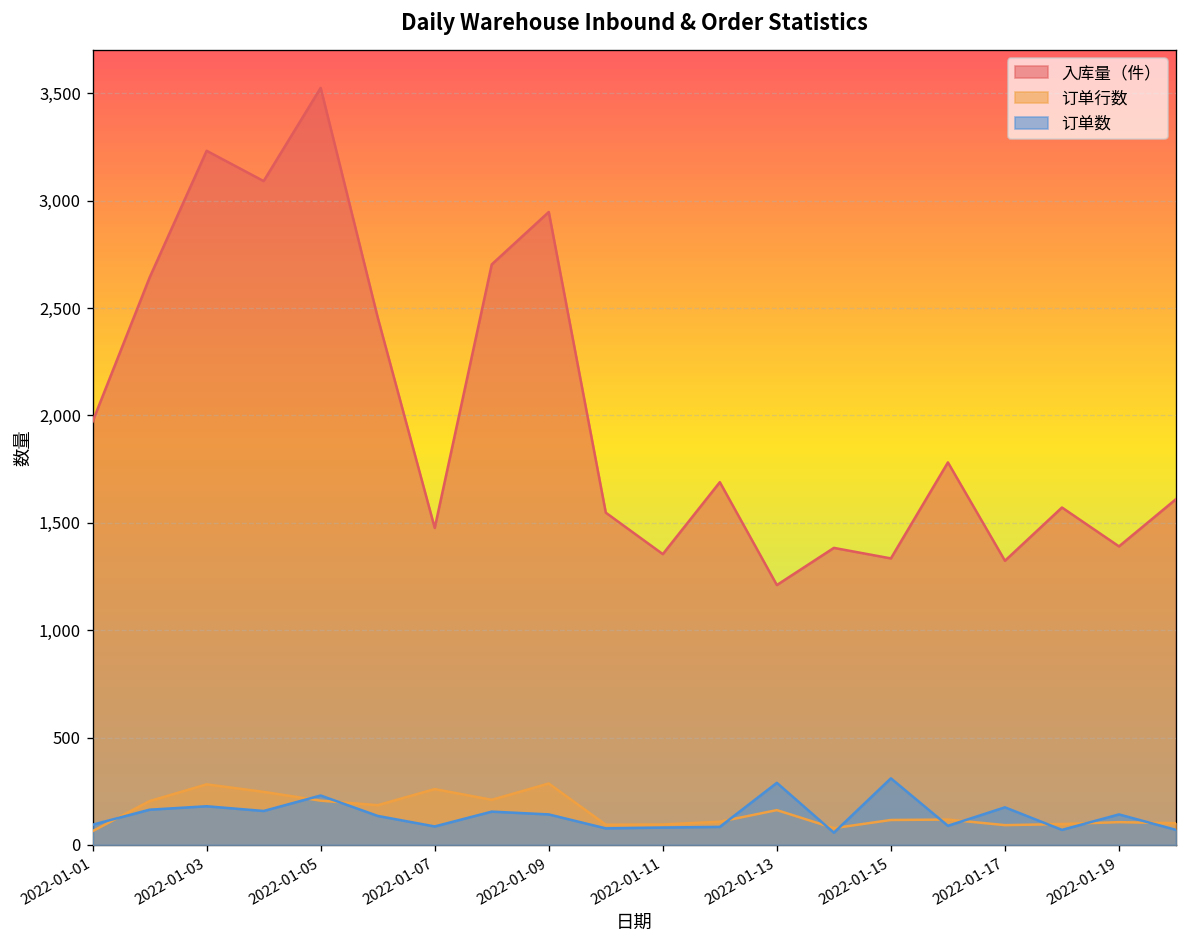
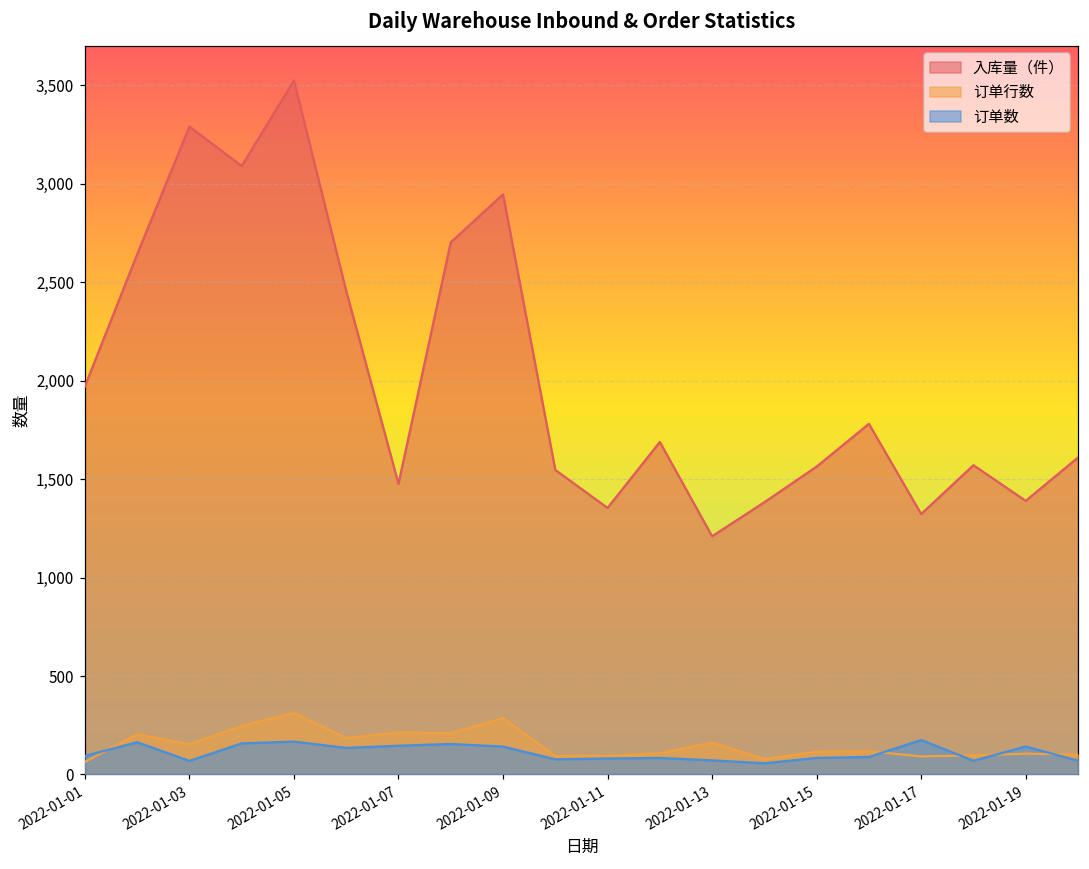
入库量（件）, 2022-01-03: 3,230 -> 3,290
订单行数, 2022-01-03: 280 -> 150
订单数, 2022-01-03: 180 -> 70
订单行数, 2022-01-05: 210 -> 310
订单数, 2022-01-05: 230 -> 170
订单行数, 2022-01-07: 260 -> 210
订单数, 2022-01-07: 90 -> 150
订单数, 2022-01-13: 290 -> 70
入库量（件）, 2022-01-15: 1,330 -> 1,560
订单数, 2022-01-15: 310 -> 80
